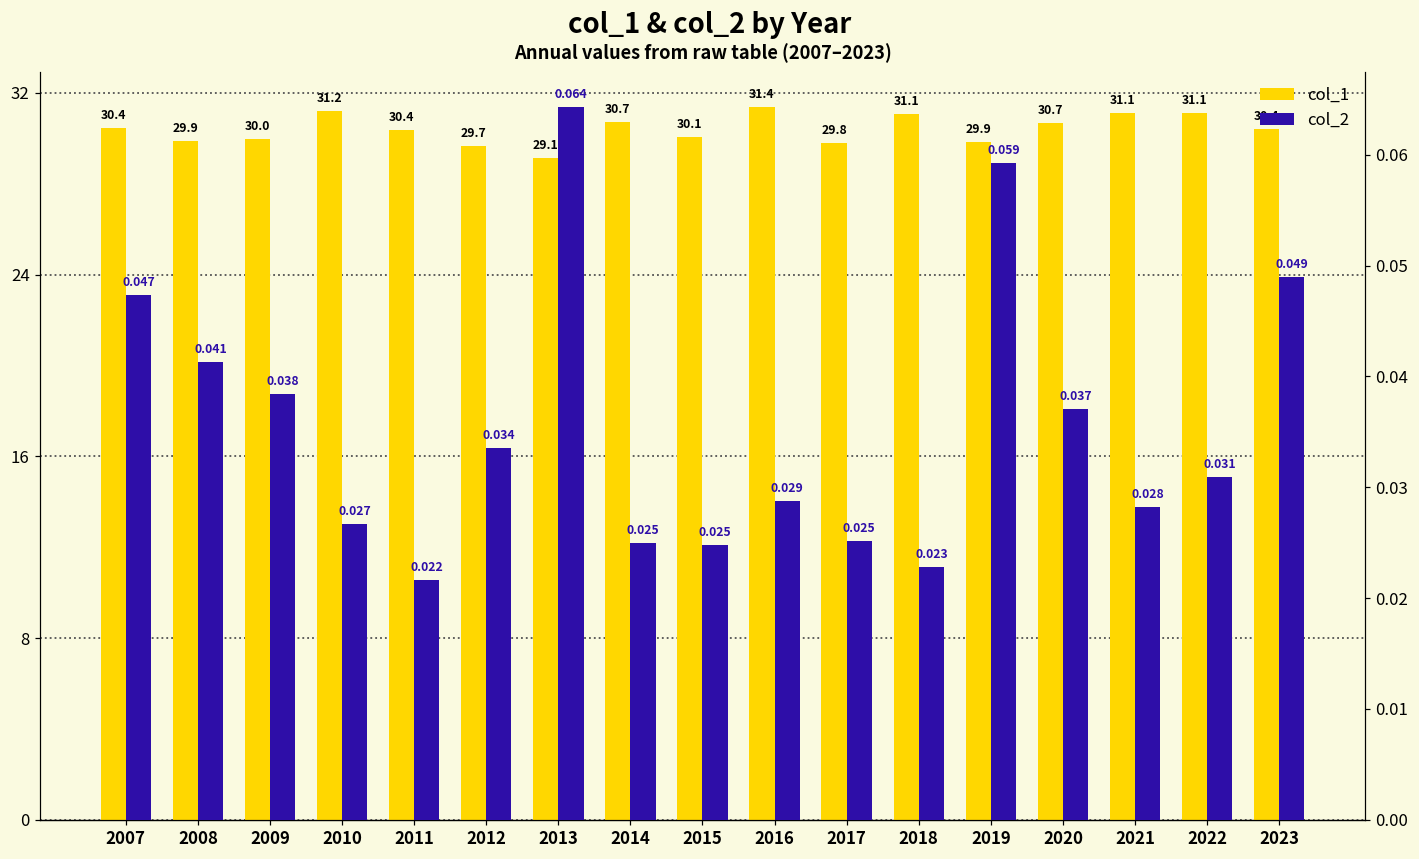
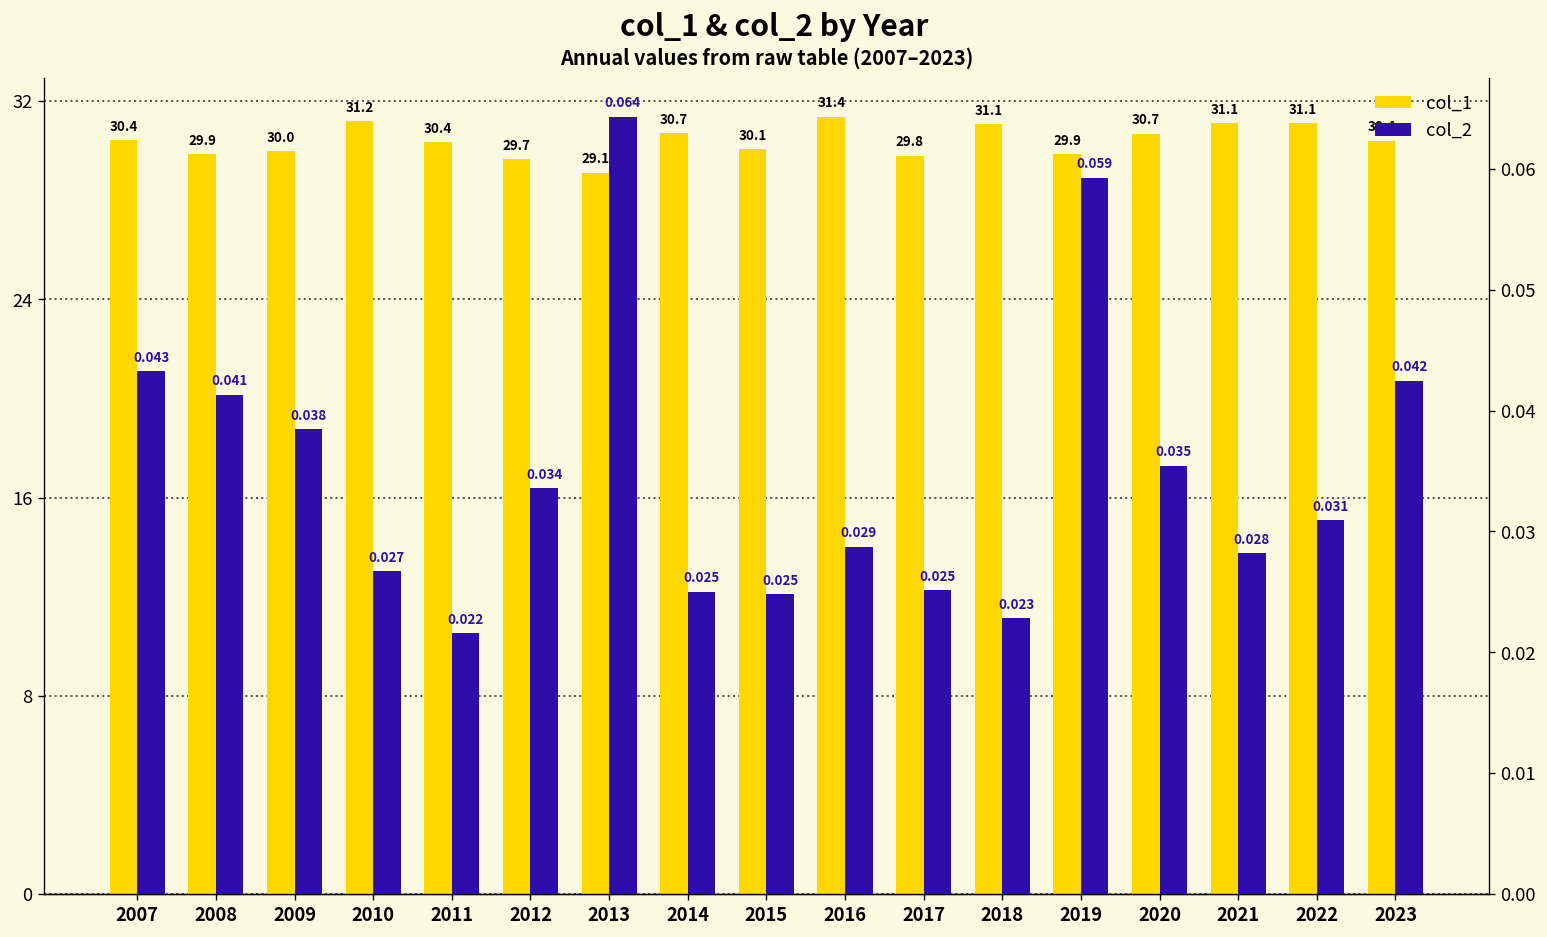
col_2, 2007: 0.047 -> 0.043
col_2, 2020: 0.037 -> 0.035
col_2, 2023: 0.049 -> 0.042
